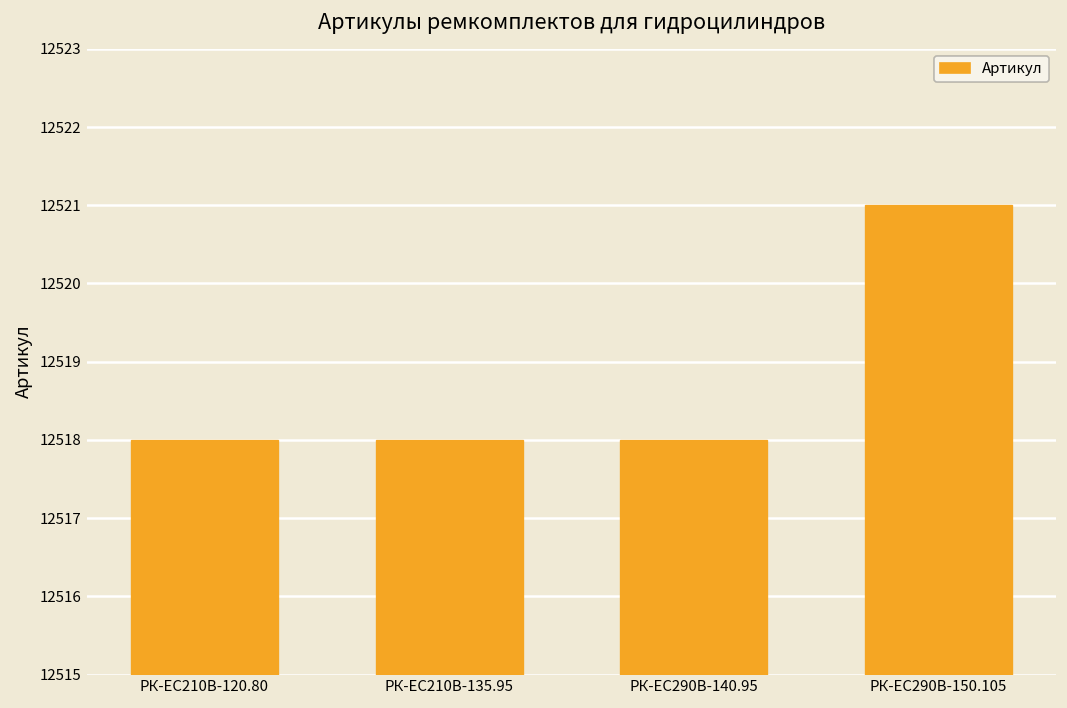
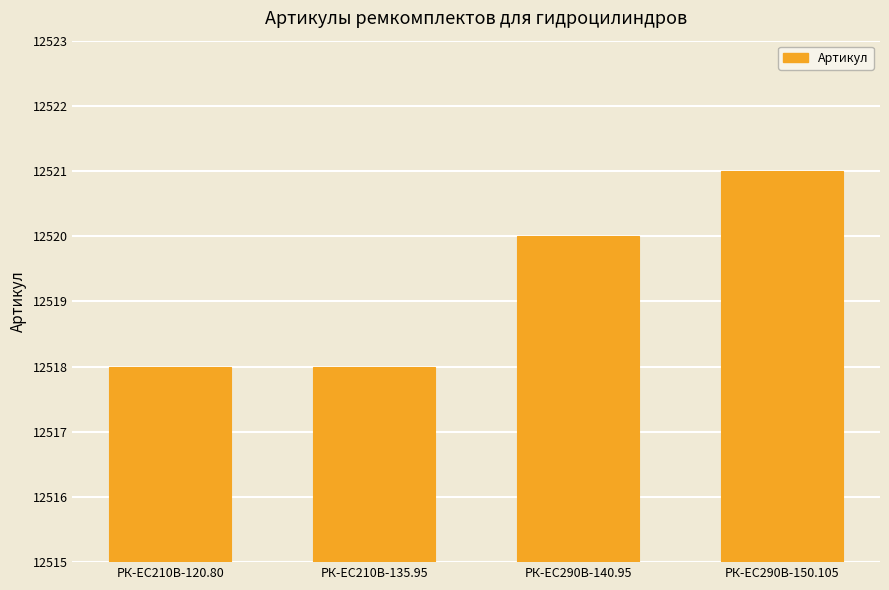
РК-ЕС290В-140.95: 12518 -> 12520
